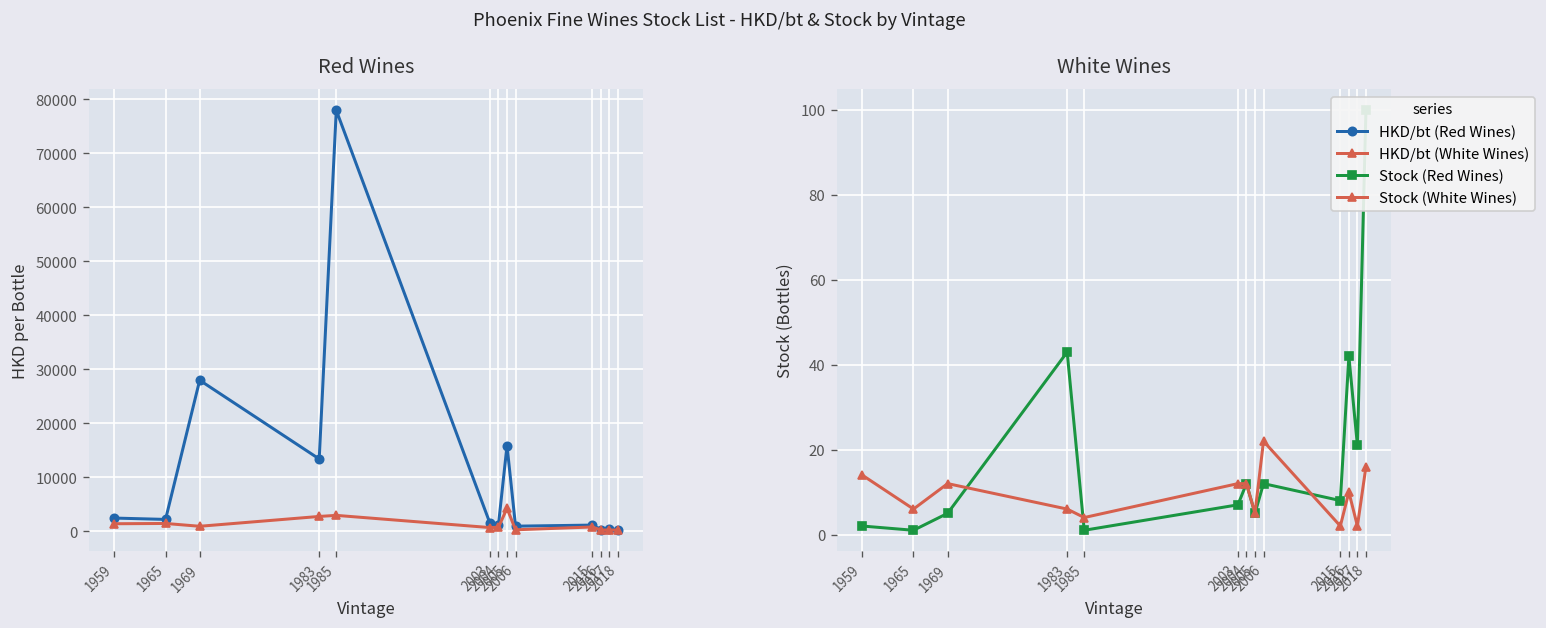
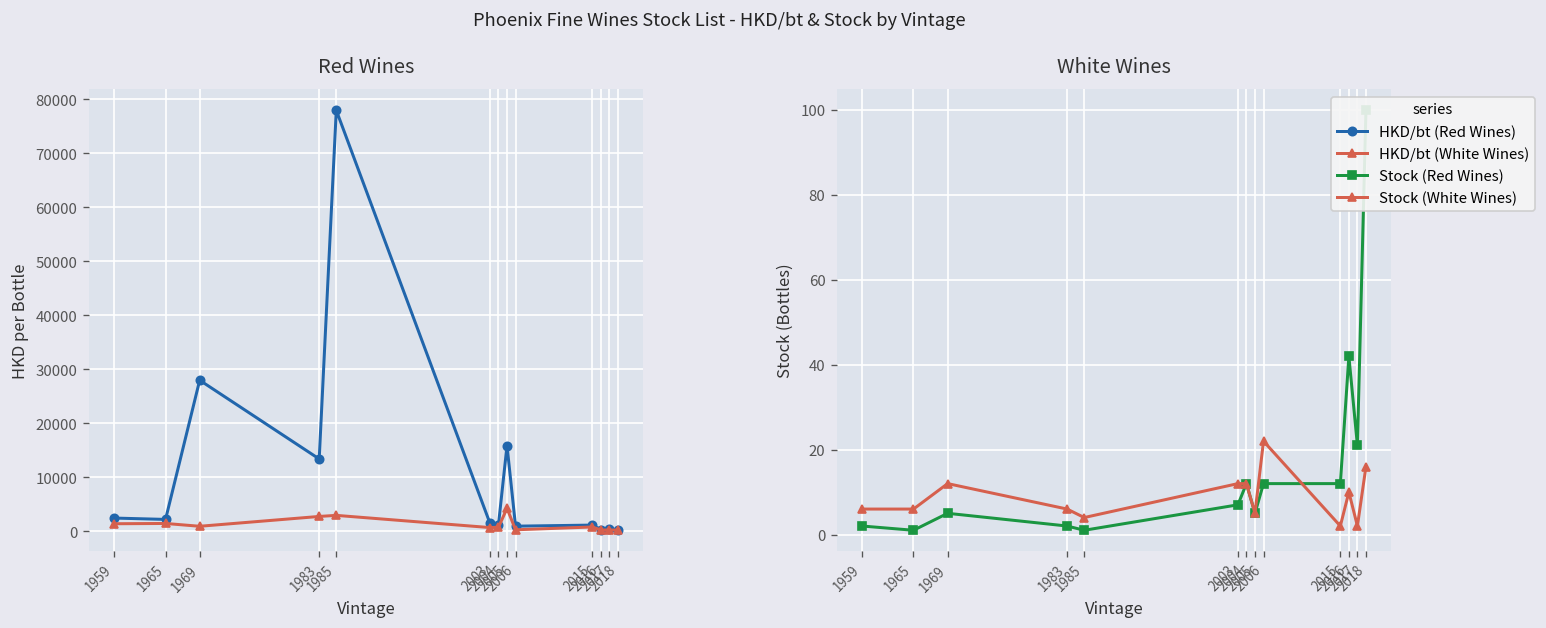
White Wines, Stock (White Wines), 1959: 14 -> 6
White Wines, Stock (Red Wines), 1983: 43 -> 2
White Wines, Stock (Red Wines), 2015: 8 -> 12
